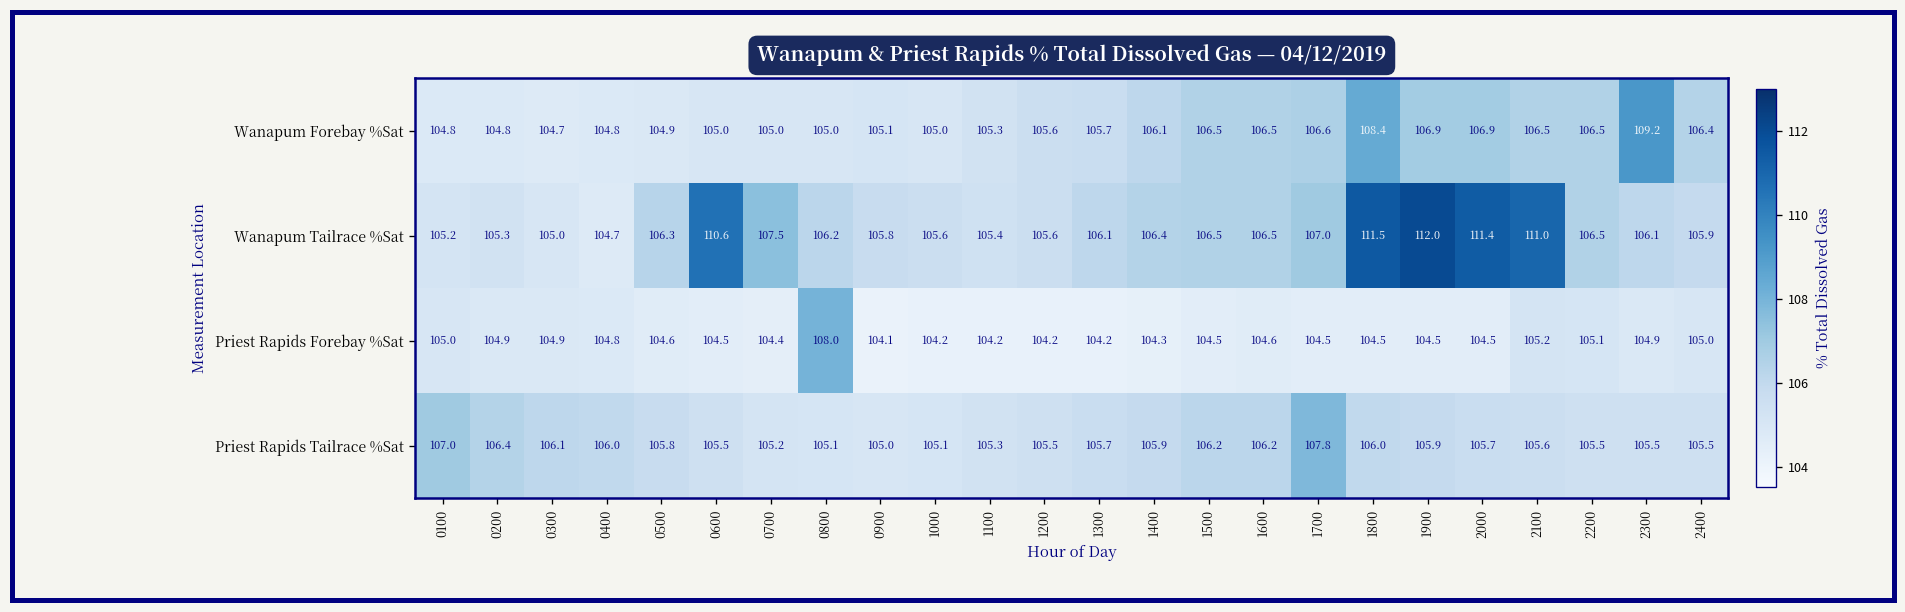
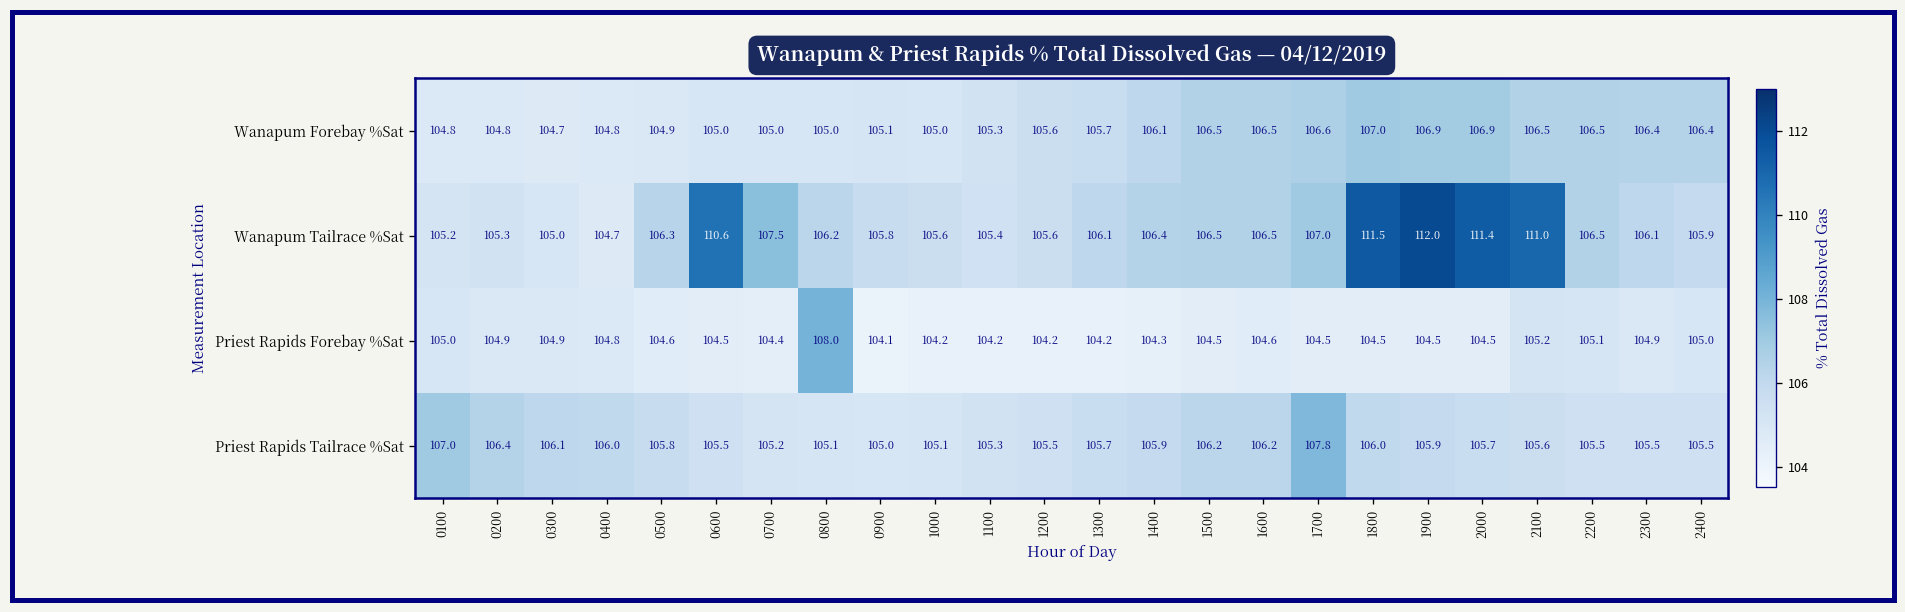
Wanapum Forebay %Sat, 1800: 108.4 -> 107.0
Wanapum Forebay %Sat, 2300: 109.2 -> 106.4
